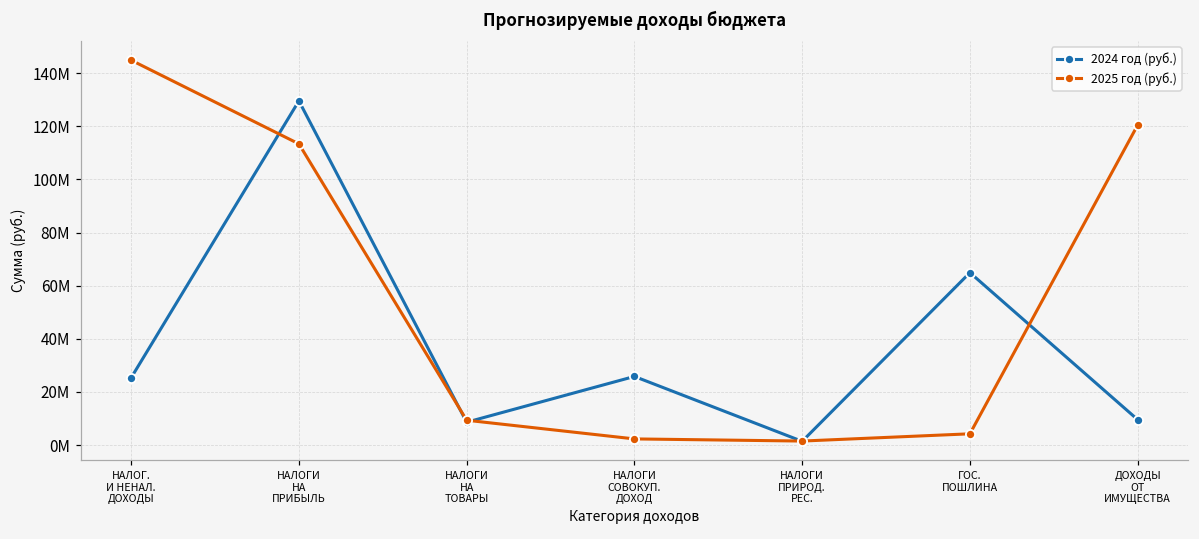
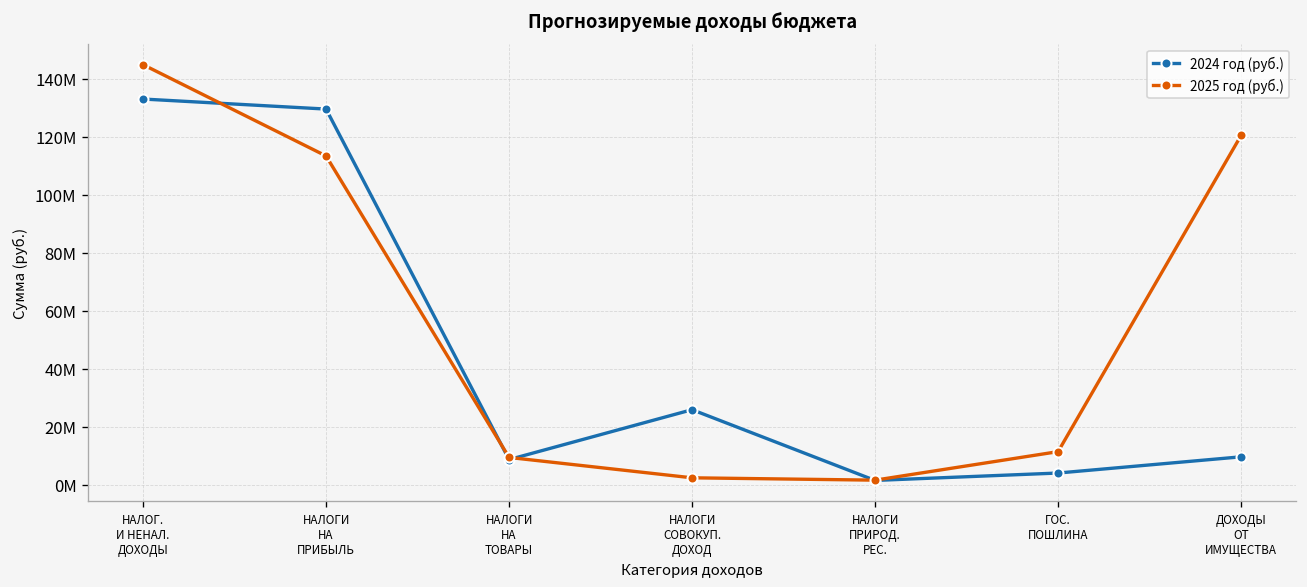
2024 год (руб.), НАЛОГ. И НЕНАЛ. ДОХОДЫ: 25000000 -> 133000000
2024 год (руб.), ГОС. ПОШЛИНА: 65000000 -> 4000000
2025 год (руб.), ГОС. ПОШЛИНА: 4000000 -> 11000000
